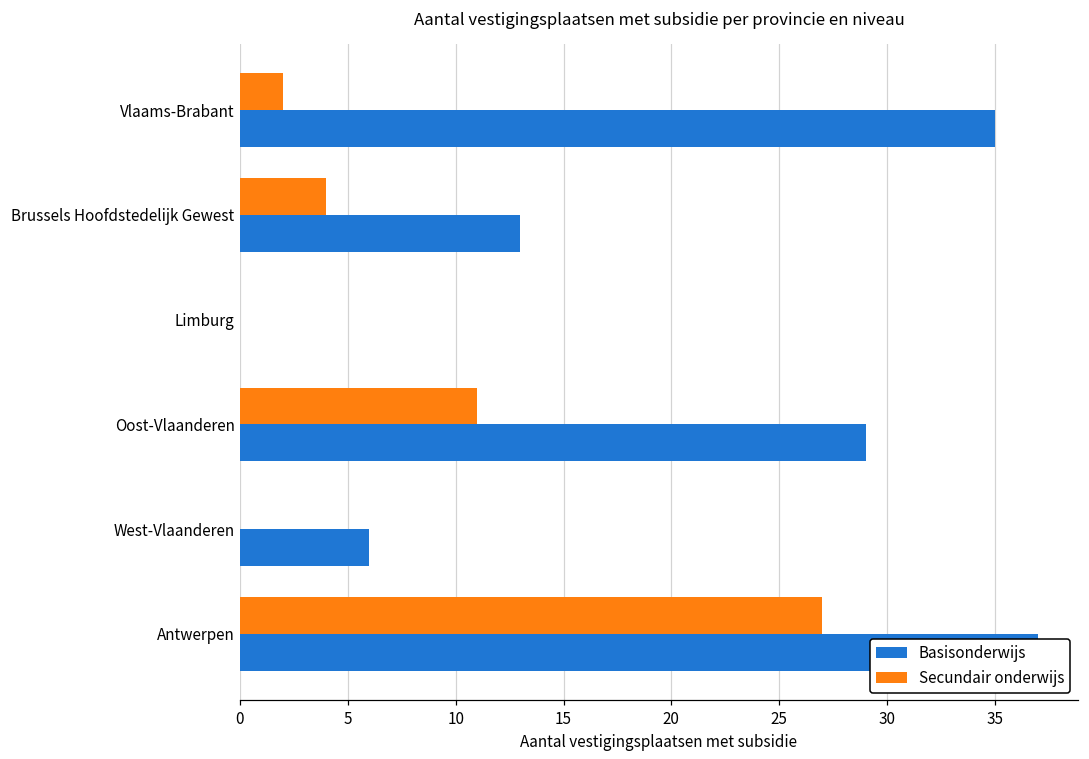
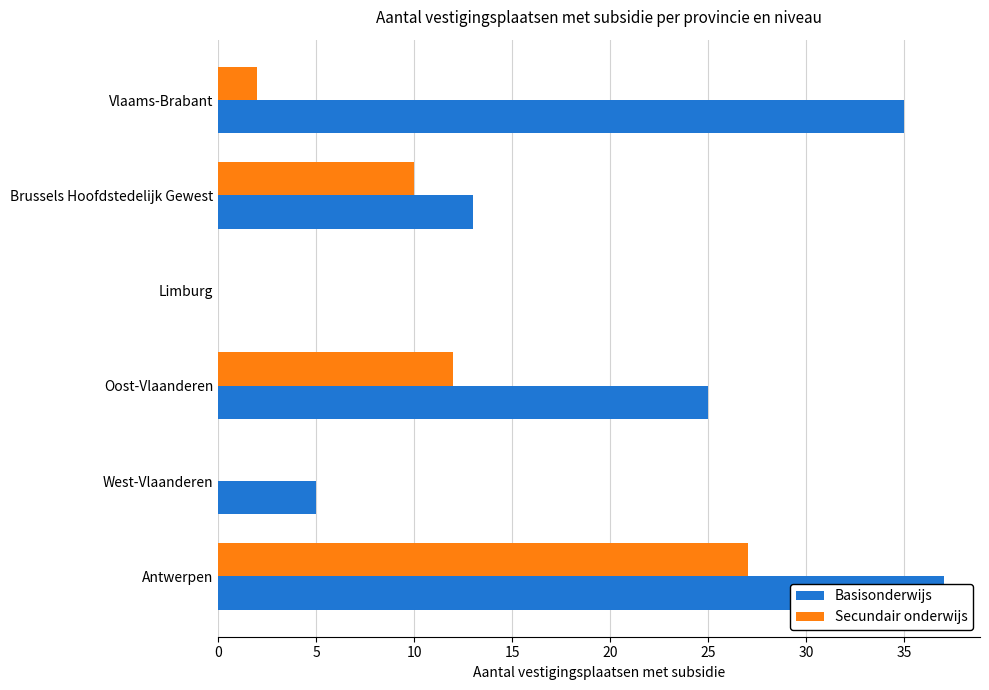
Secundair onderwijs, Brussels Hoofdstedelijk Gewest: 4 -> 10
Secundair onderwijs, Oost-Vlaanderen: 11 -> 12
Basisonderwijs, Oost-Vlaanderen: 29 -> 25
Basisonderwijs, West-Vlaanderen: 6 -> 5
